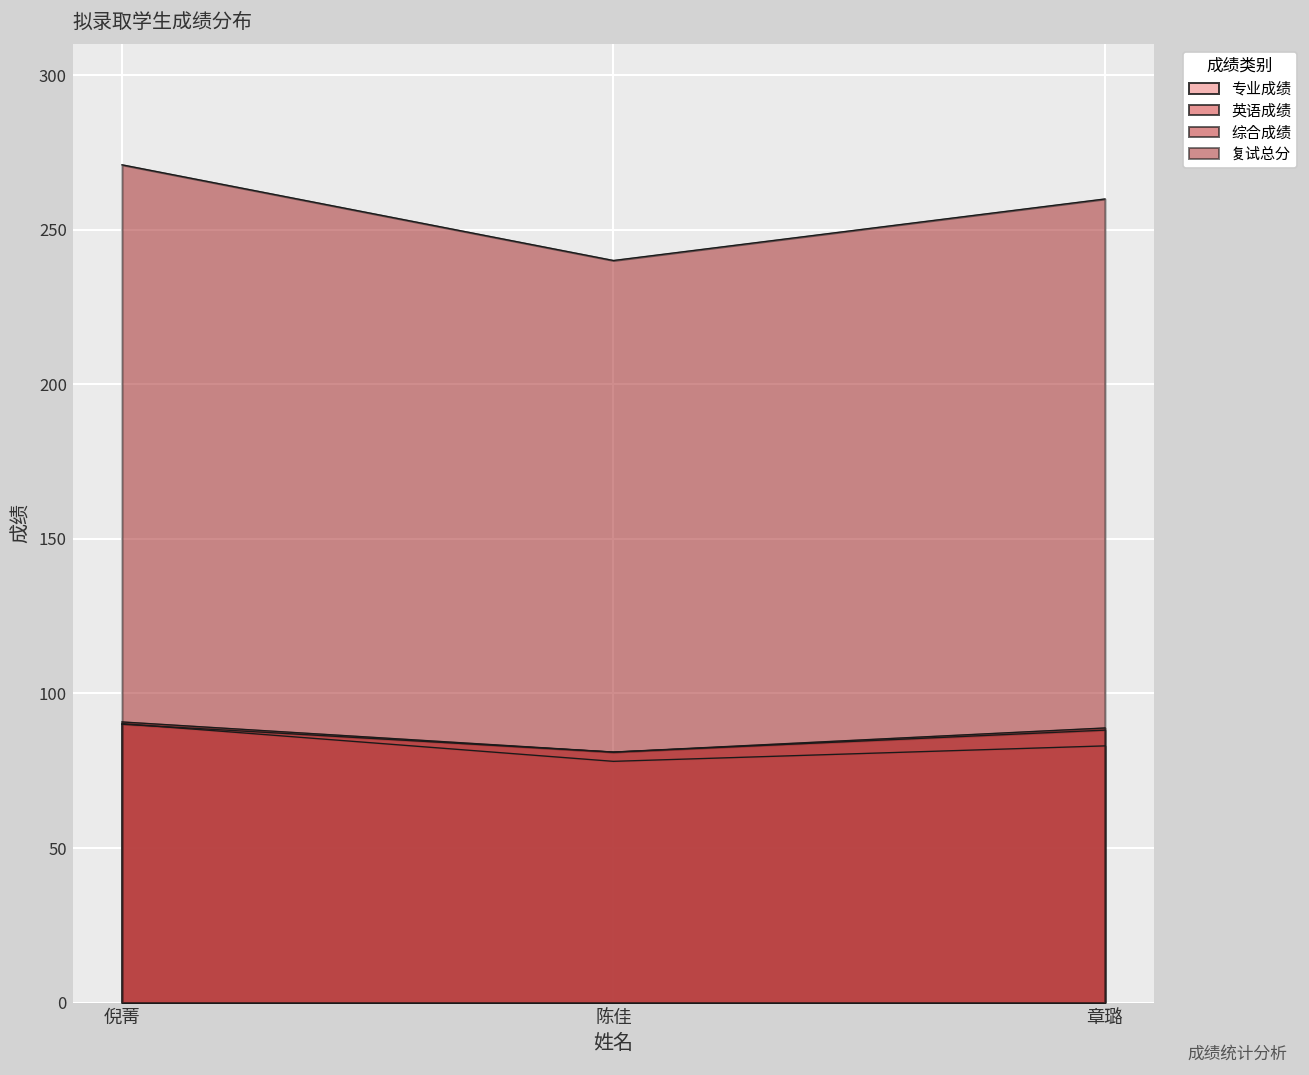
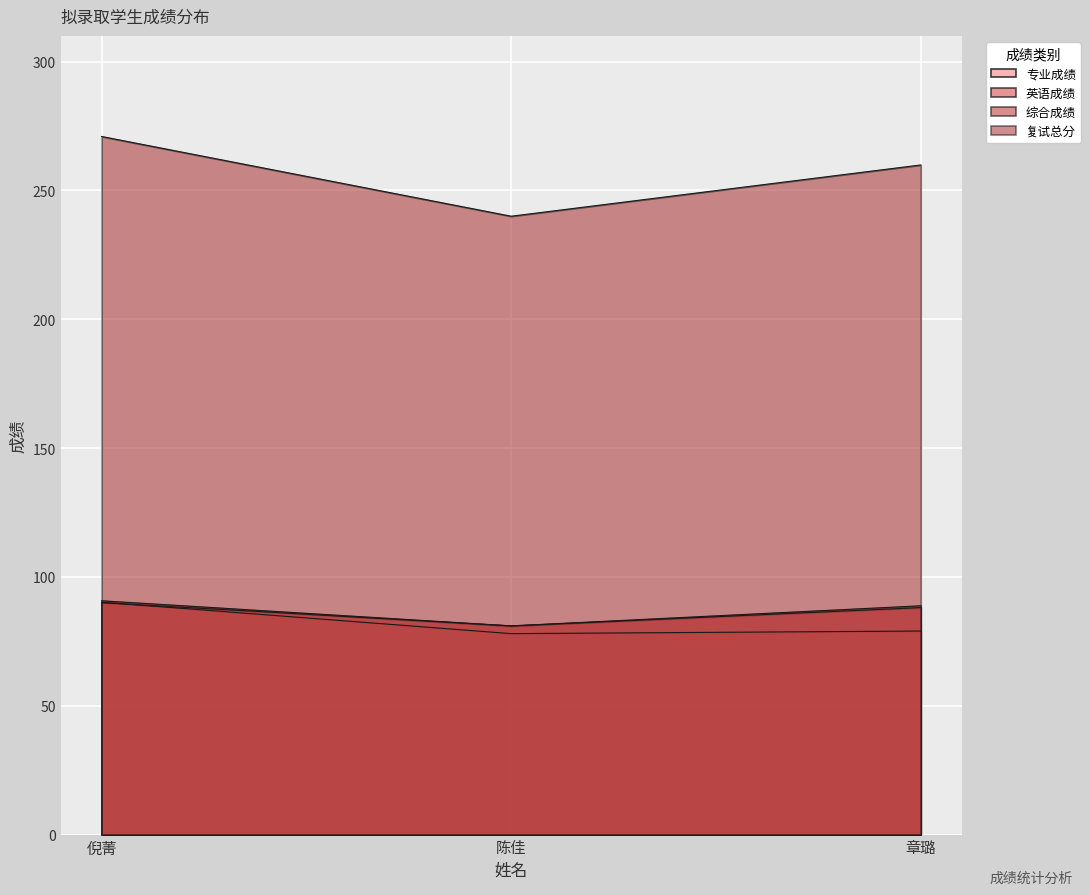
专业成绩, 章璐: 83 -> 79
